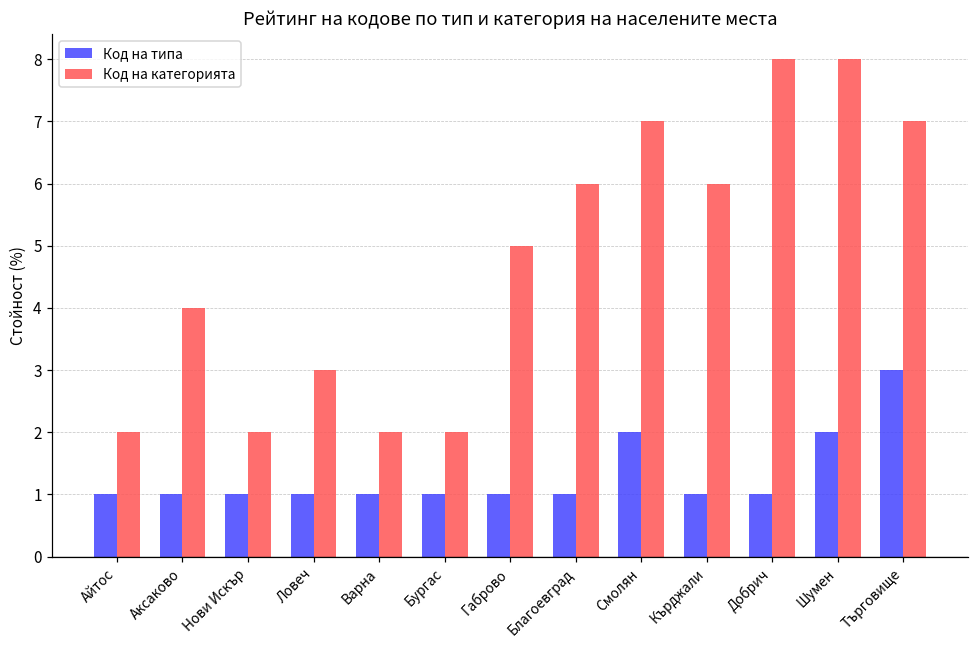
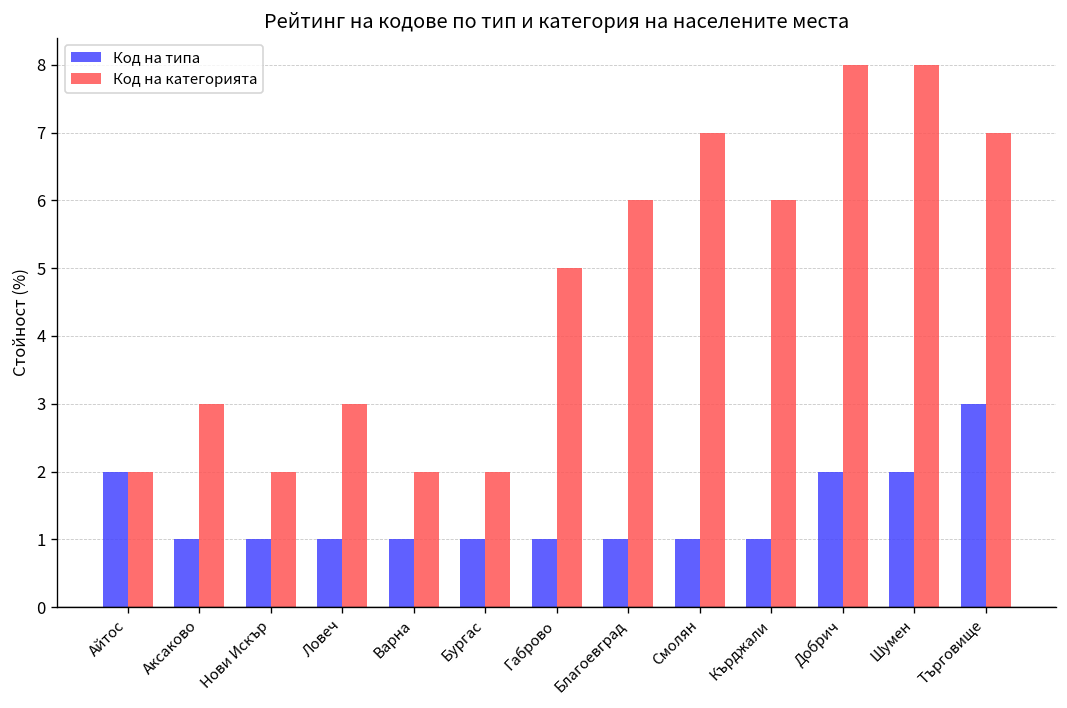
Код на типа, Айтос: 1 -> 2
Код на категорията, Аксаково: 4 -> 3
Код на типа, Смолян: 2 -> 1
Код на типа, Добрич: 1 -> 2
